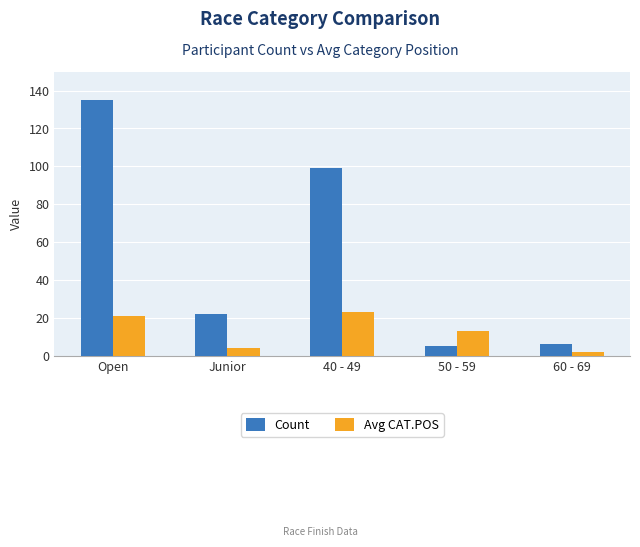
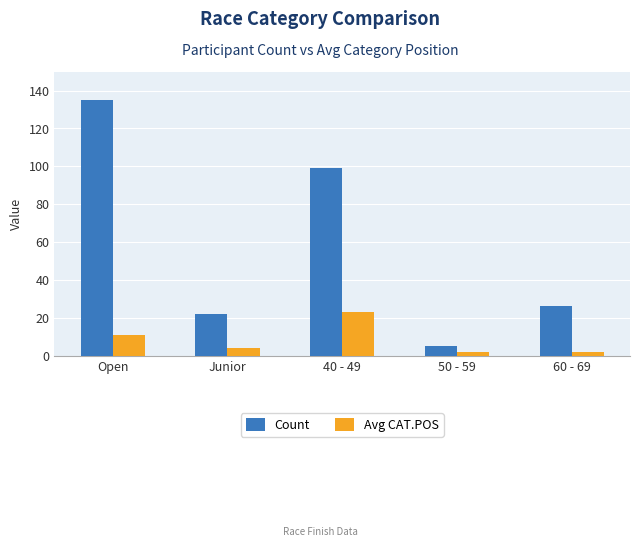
Avg CAT.POS, Open: 21 -> 11
Avg CAT.POS, 50 - 59: 13 -> 2
Count, 60 - 69: 6 -> 26
